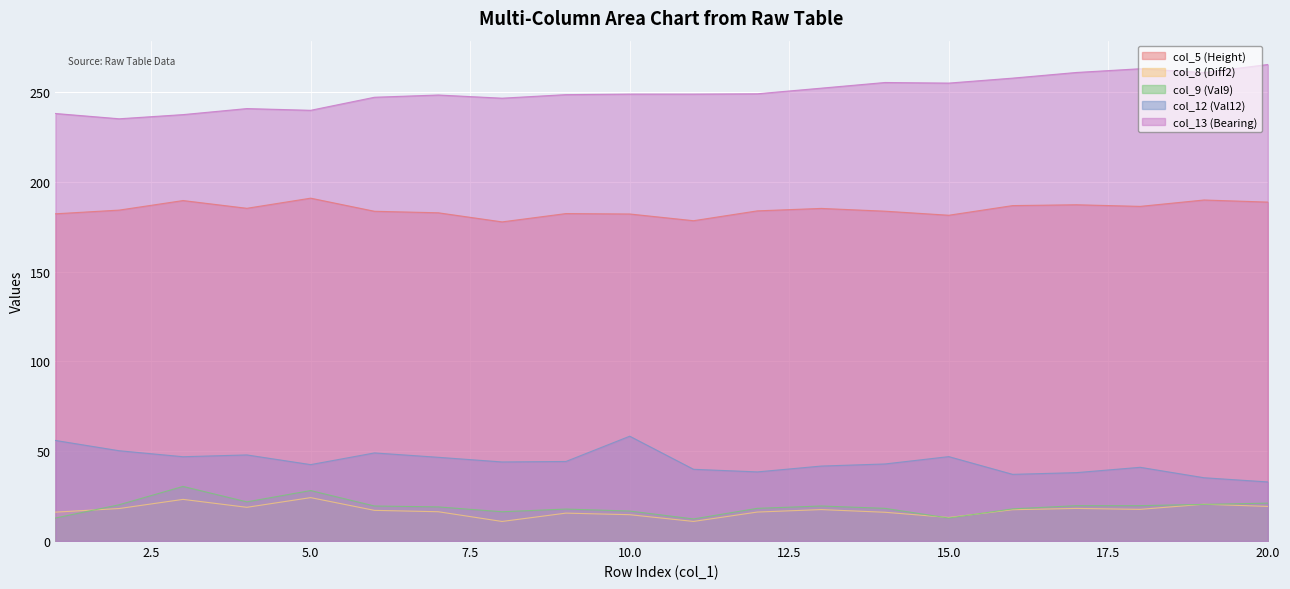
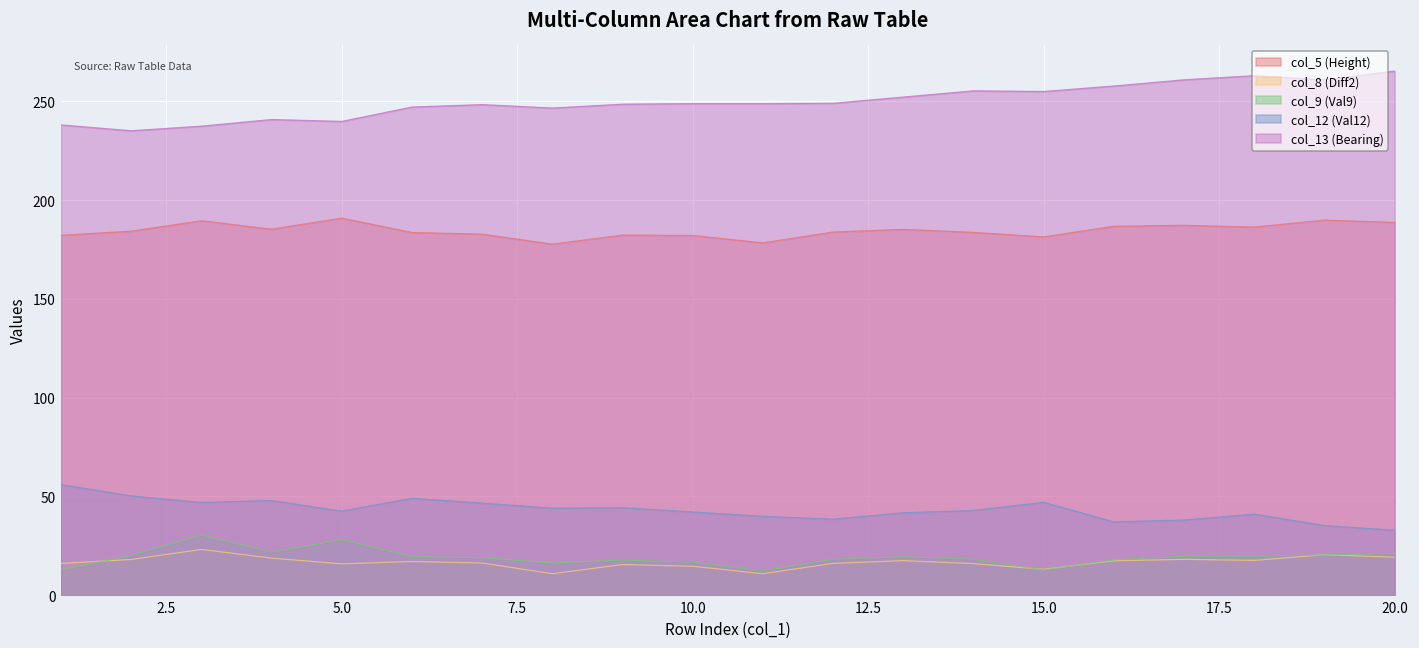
col_8 (Diff2), 5.0: 24 -> 16
col_12 (Val12), 10.0: 58 -> 42
